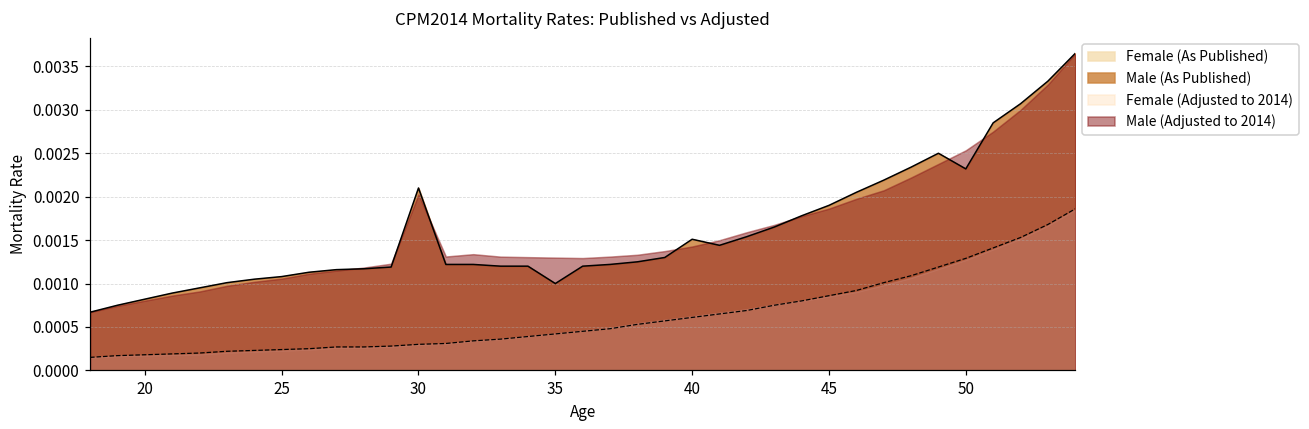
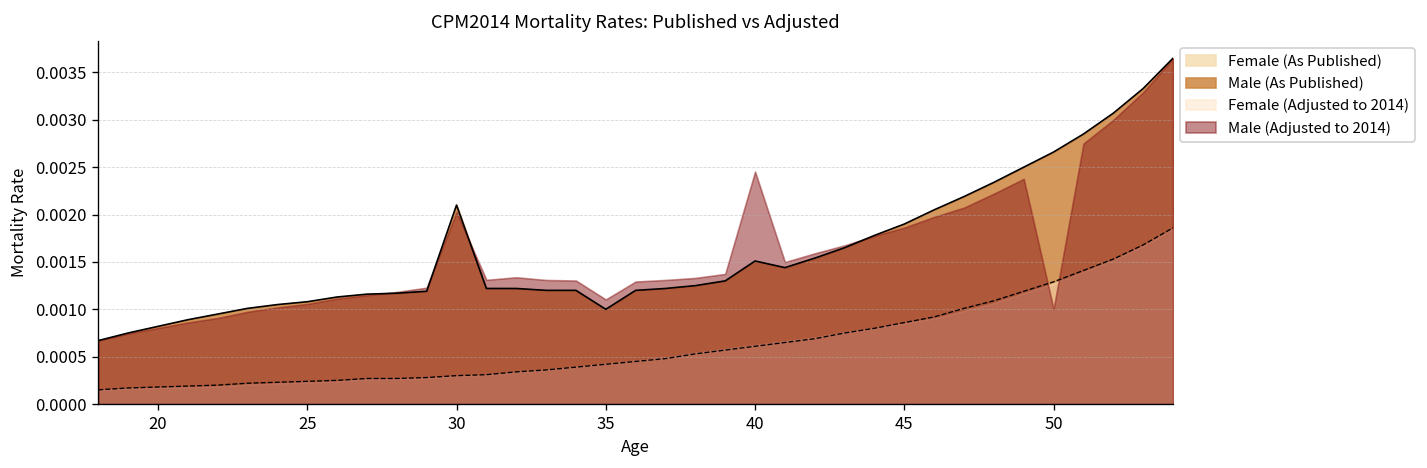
Male (Adjusted to 2014), 35: 0.0013 -> 0.0011
Male (Adjusted to 2014), 40: 0.0014 -> 0.0025
Male (As Published), 50: 0.0023 -> 0.0027
Male (Adjusted to 2014), 50: 0.0025 -> 0.0010
